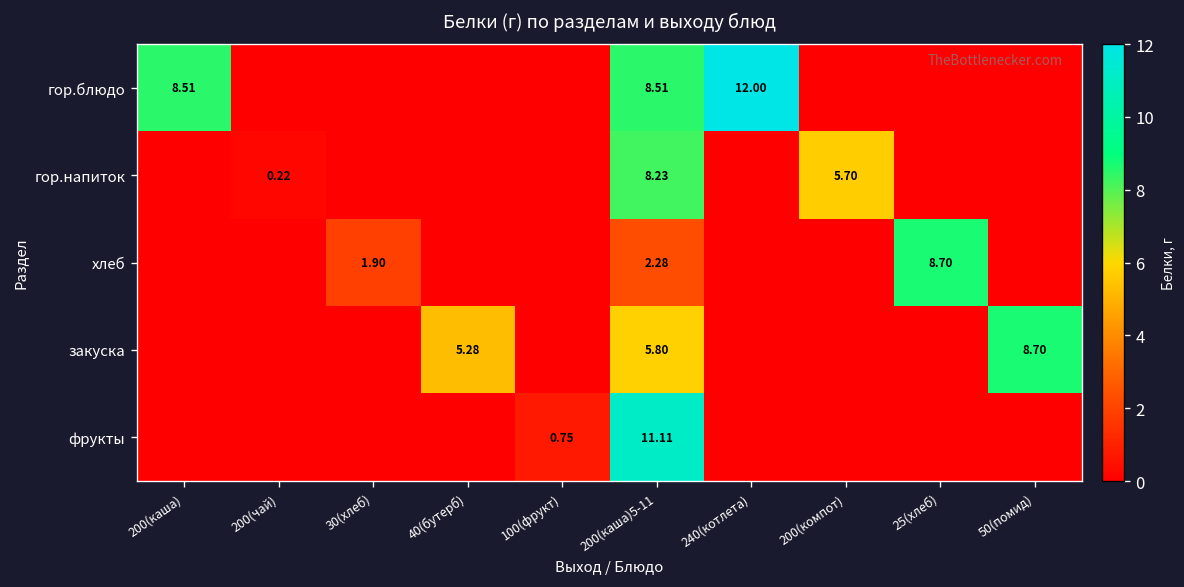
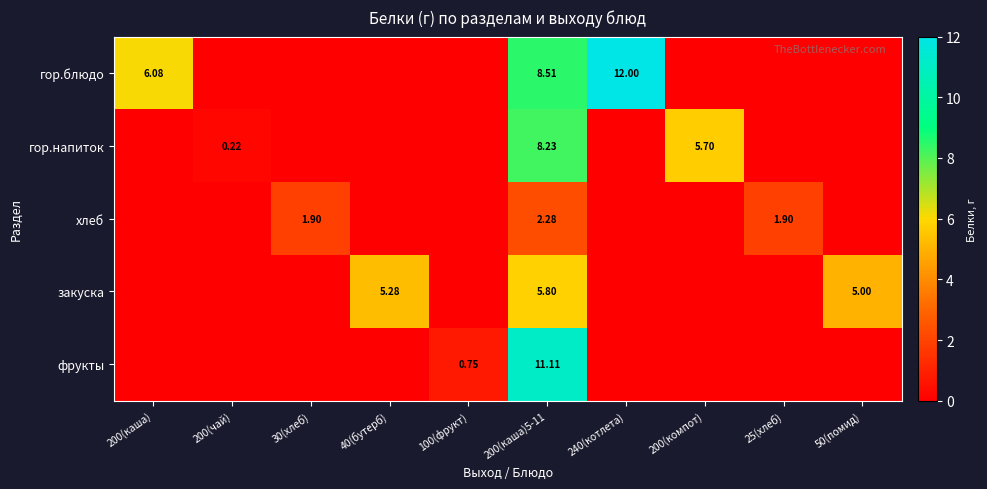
гор.блюдо, 200(каша): 8.51 -> 6.08
хлеб, 25(хлеб): 8.70 -> 1.90
закуска, 50(помид): 8.70 -> 5.00
